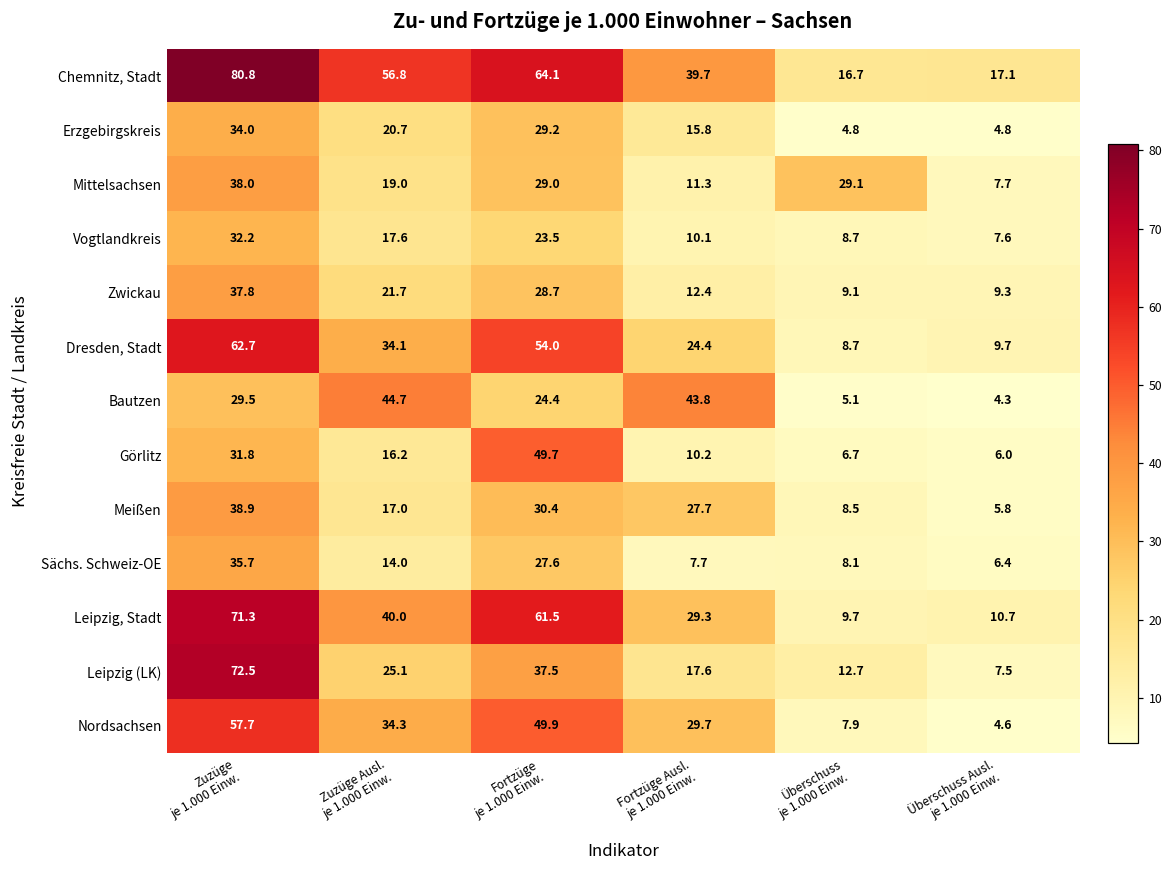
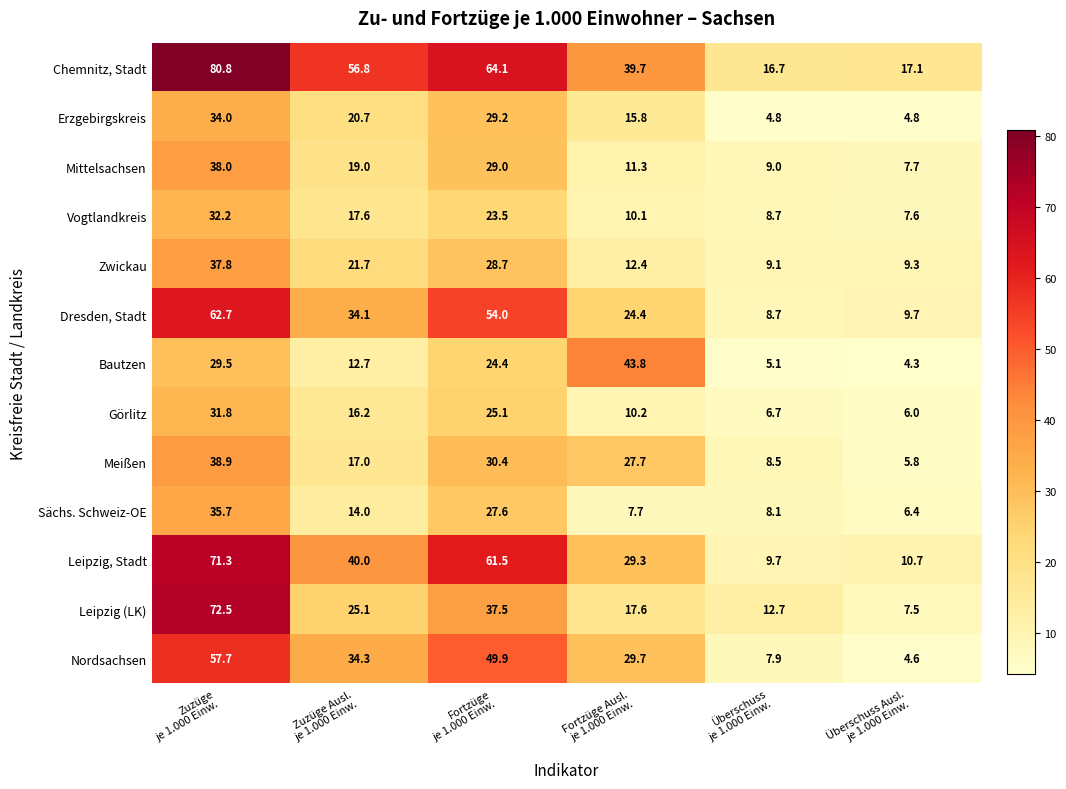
Mittelsachsen, Überschuss je 1.000 Einw.: 29.1 -> 9.0
Bautzen, Zuzüge Ausl. je 1.000 Einw.: 44.7 -> 12.7
Görlitz, Fortzüge je 1.000 Einw.: 49.7 -> 25.1
